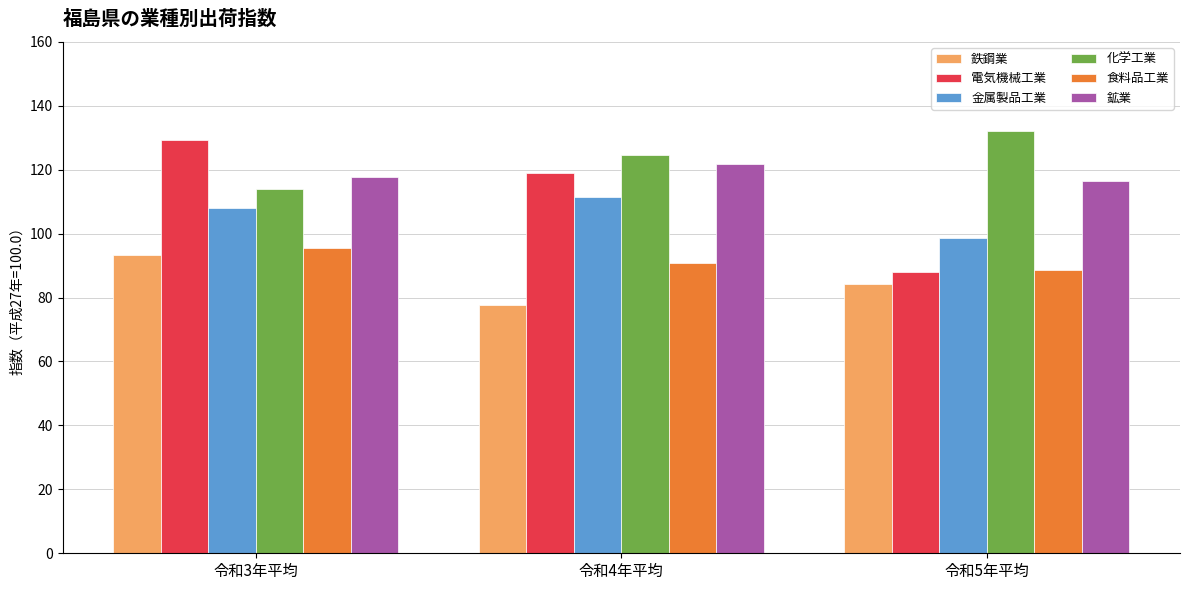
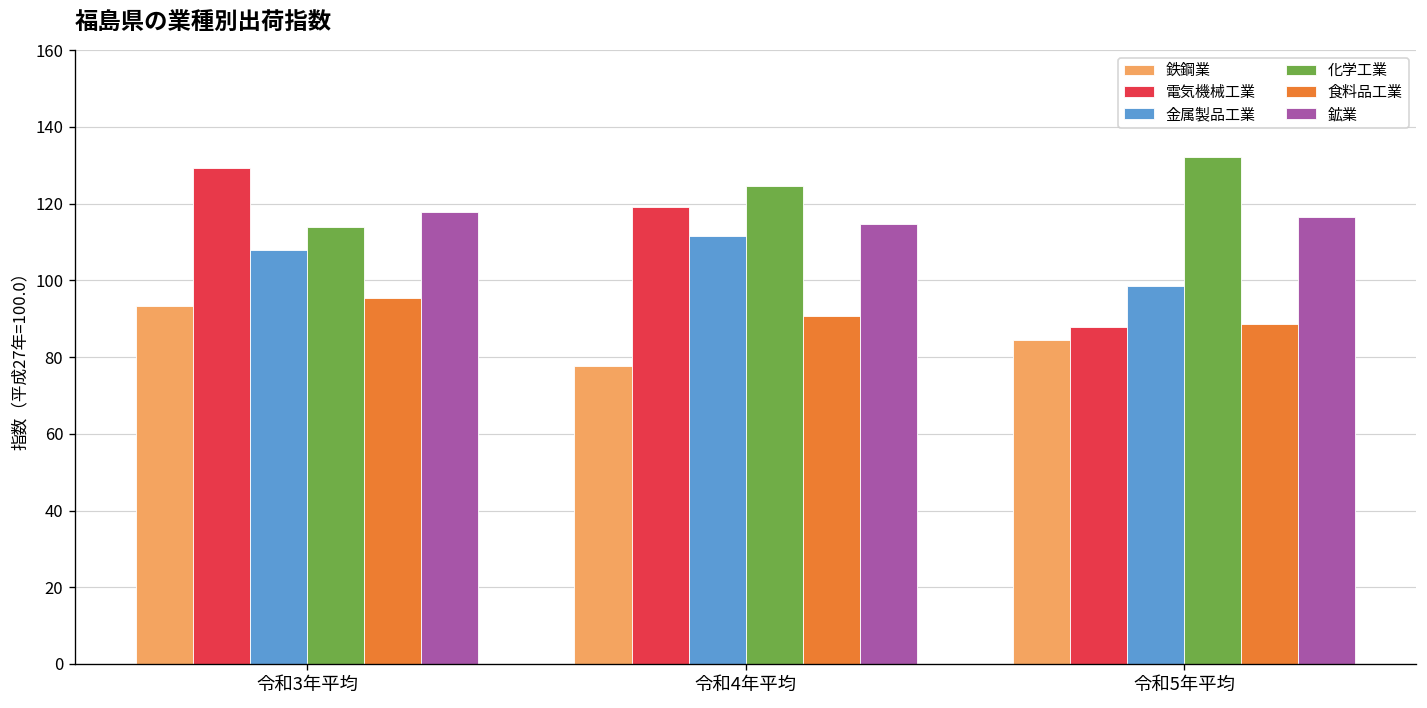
鉱業, 令和4年平均: 122 -> 115
